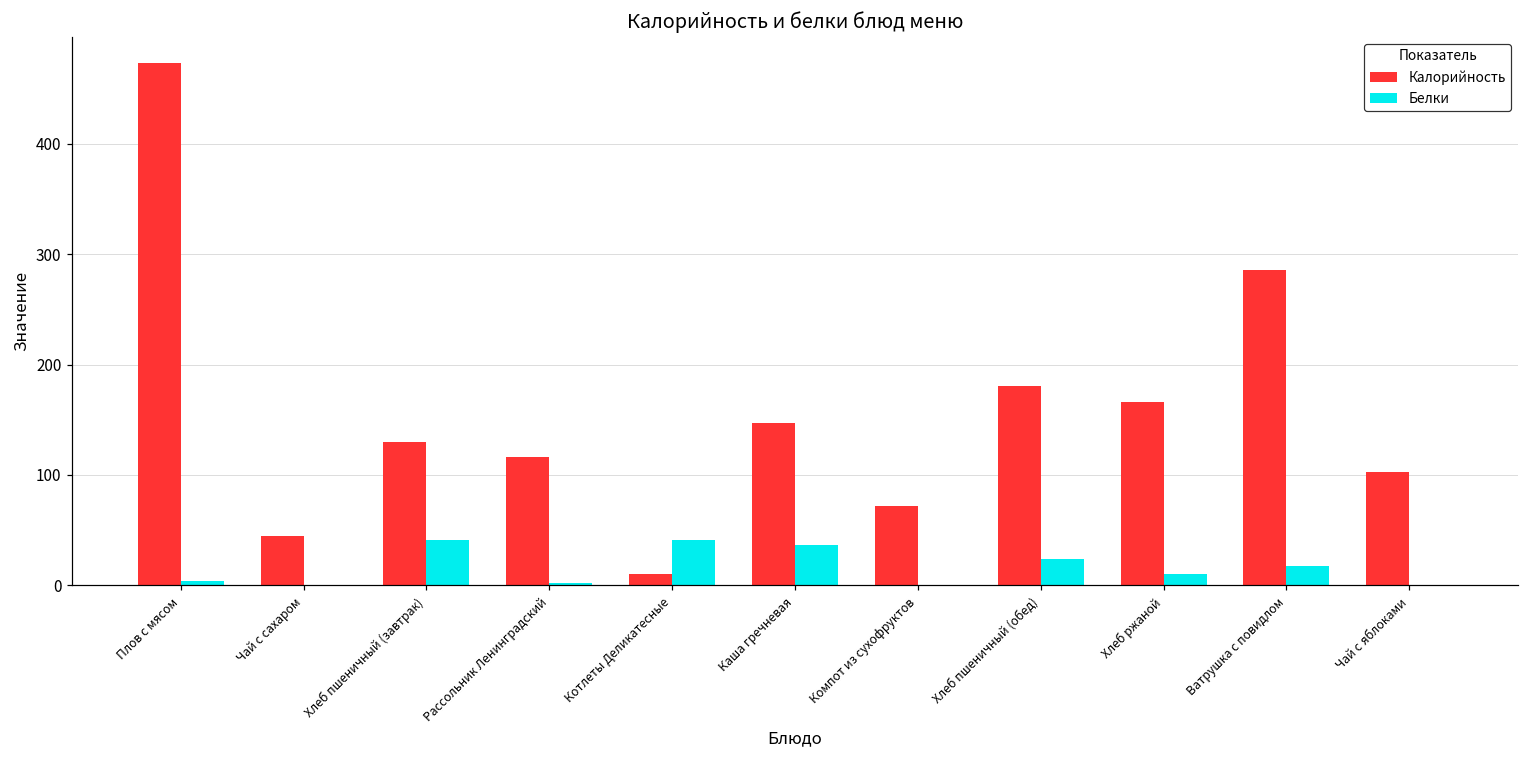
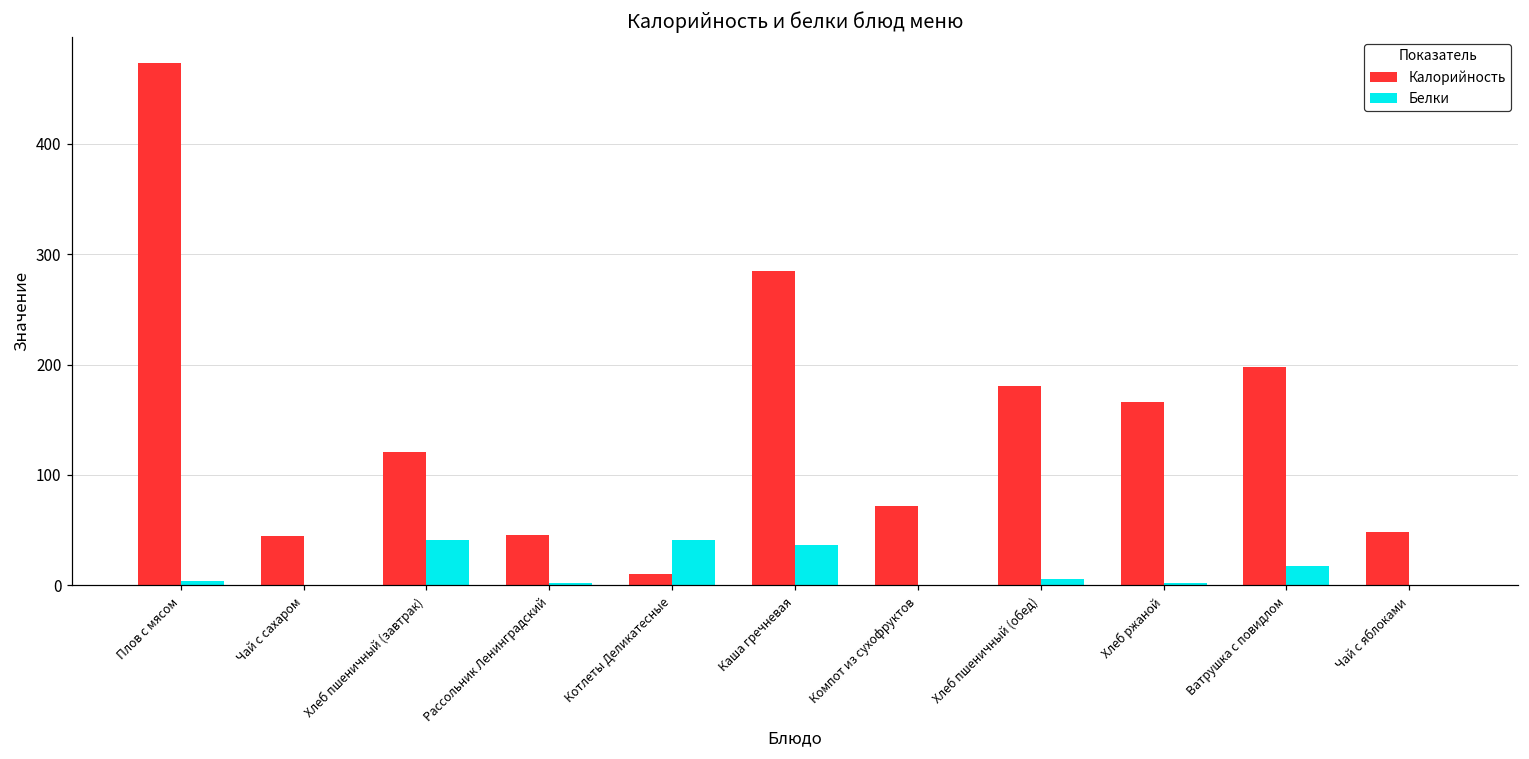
Калорийность, Хлеб пшеничный (завтрак): 130 -> 121
Калорийность, Рассольник Ленинградский: 116 -> 46
Калорийность, Каша гречневая: 147 -> 285
Белки, Хлеб пшеничный (обед): 24 -> 6
Белки, Хлеб ржаной: 10 -> 2
Калорийность, Ватрушка с повидлом: 286 -> 198
Калорийность, Чай с яблоками: 103 -> 48
